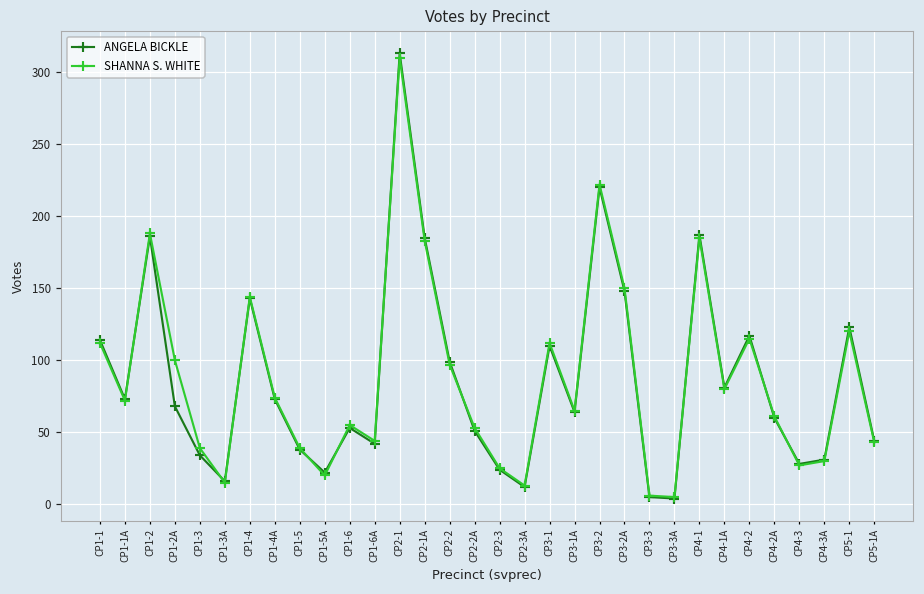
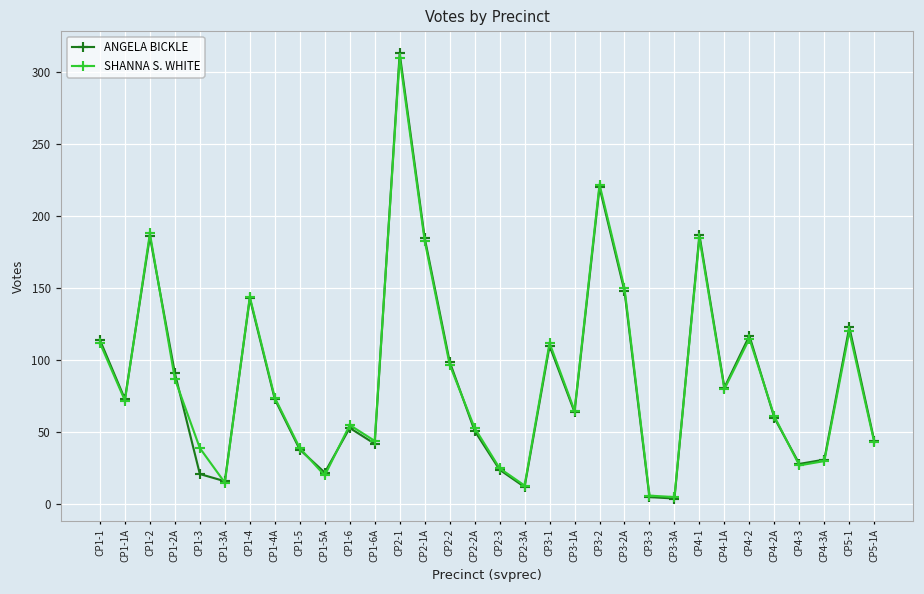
ANGELA BICKLE, CP1-2A: 68 -> 91
SHANNA S. WHITE, CP1-2A: 100 -> 87
ANGELA BICKLE, CP1-3: 34 -> 21
